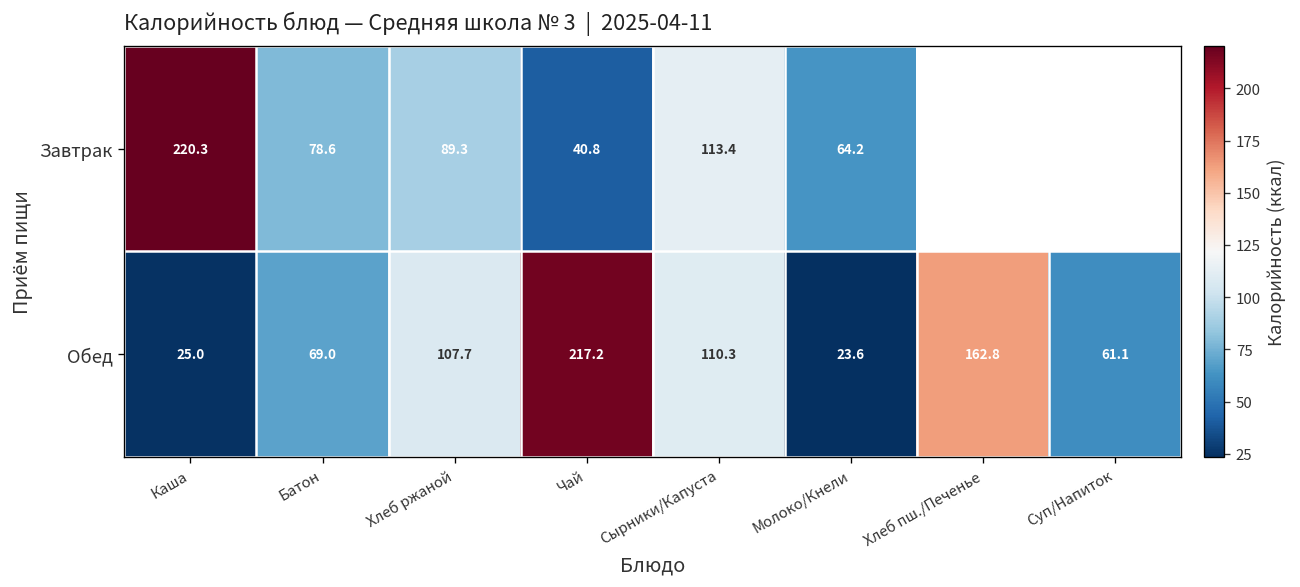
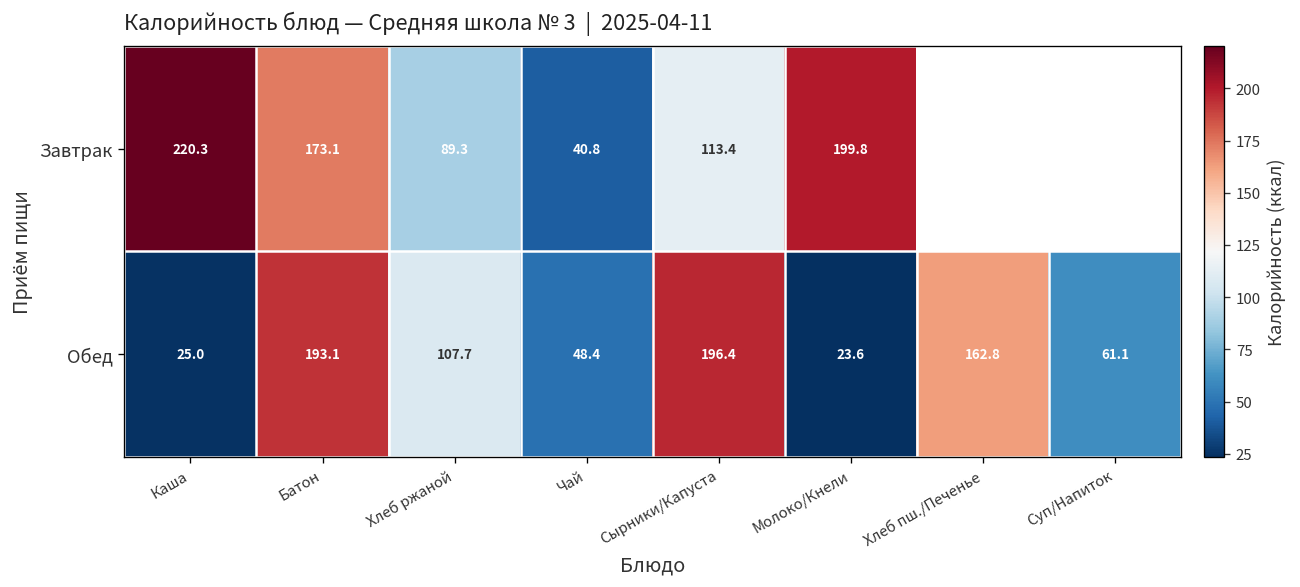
Завтрак, Батон: 78.6 -> 173.1
Завтрак, Молоко/Кнели: 64.2 -> 199.8
Обед, Батон: 69.0 -> 193.1
Обед, Чай: 217.2 -> 48.4
Обед, Сырники/Капуста: 110.3 -> 196.4
